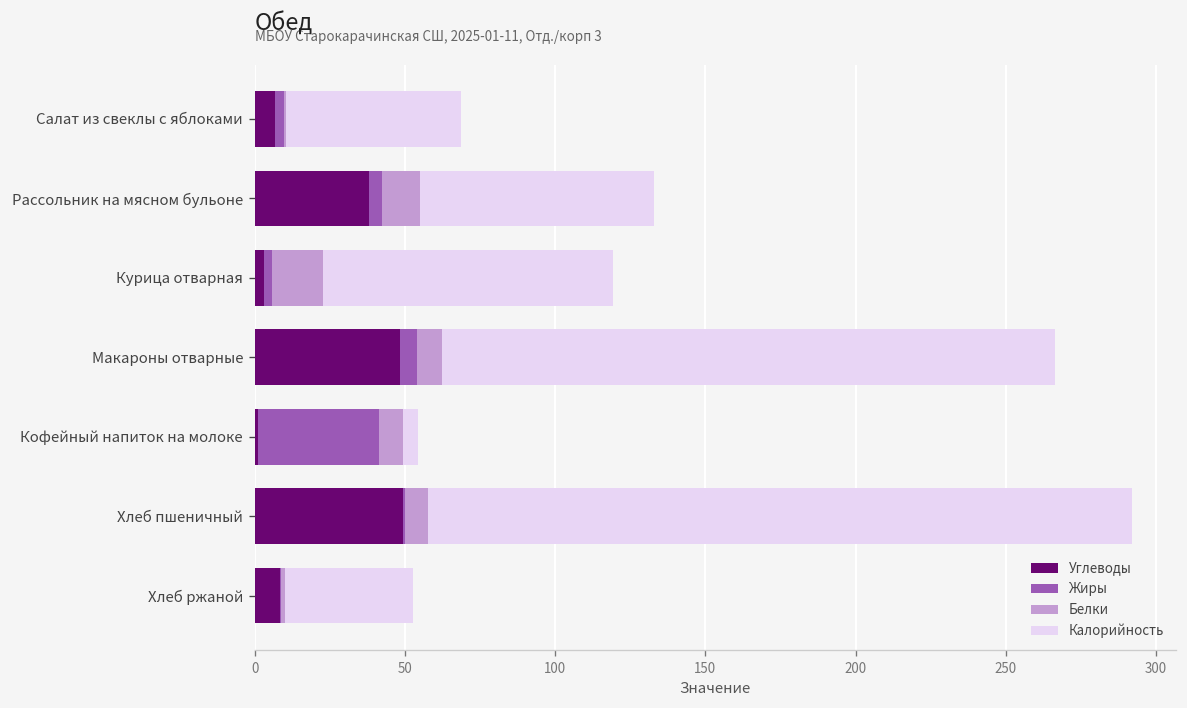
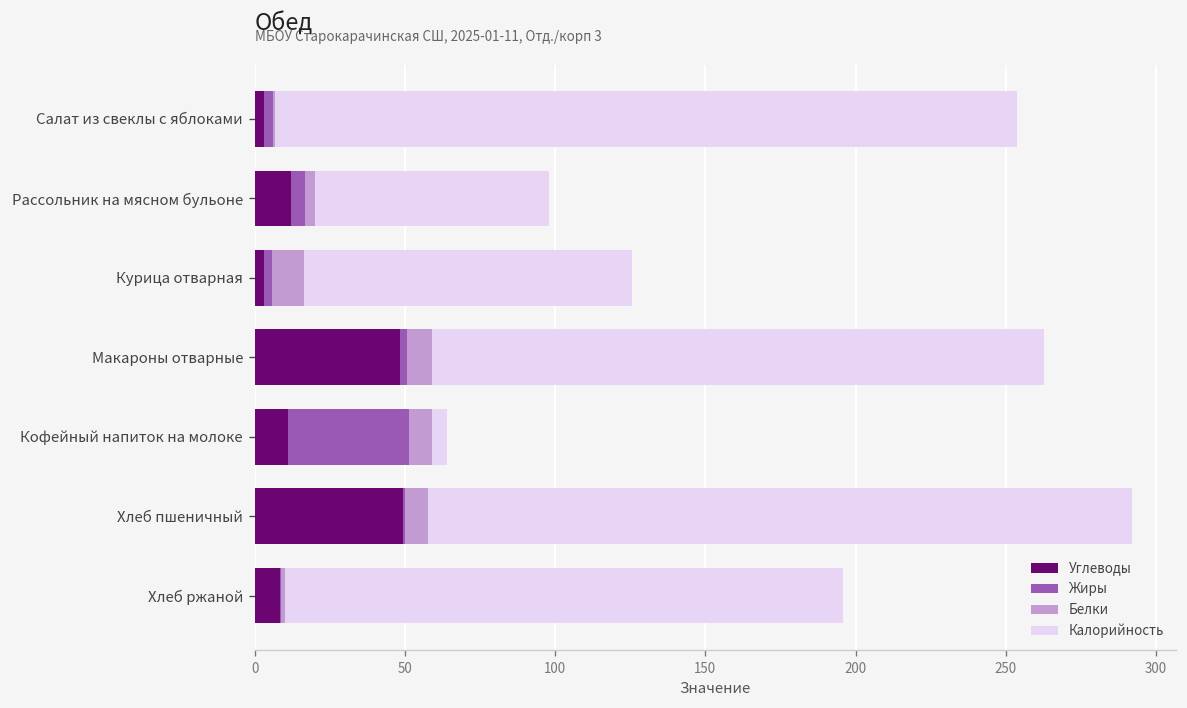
Углеводы, Салат из свеклы с яблоками: 7 -> 3
Калорийность, Салат из свеклы с яблоками: 58 -> 247
Углеводы, Рассольник на мясном бульоне: 38 -> 12
Белки, Рассольник на мясном бульоне: 12 -> 3
Белки, Курица отварная: 17 -> 11
Калорийность, Курица отварная: 97 -> 109
Жиры, Макароны отварные: 6 -> 2
Углеводы, Кофейный напиток на молоке: 1 -> 11
Калорийность, Хлеб ржаной: 43 -> 186
